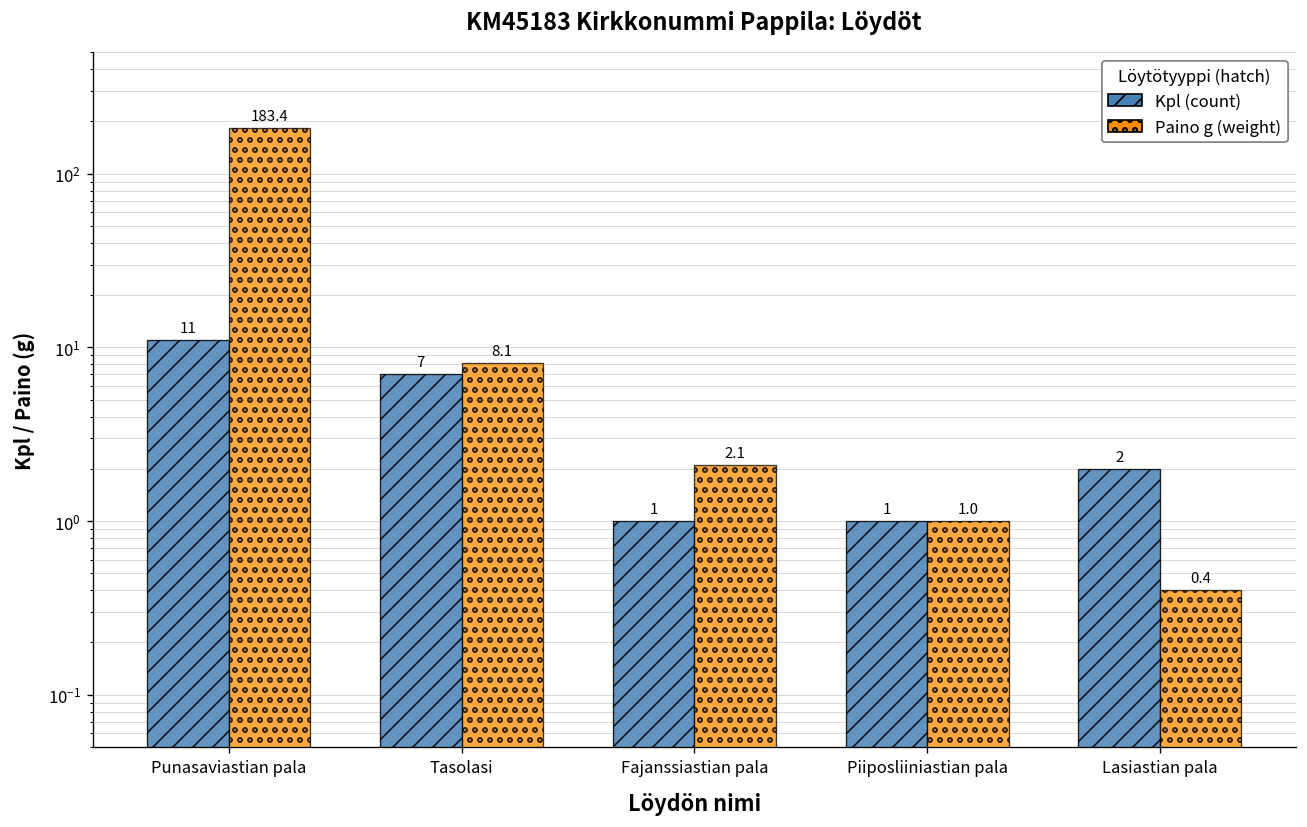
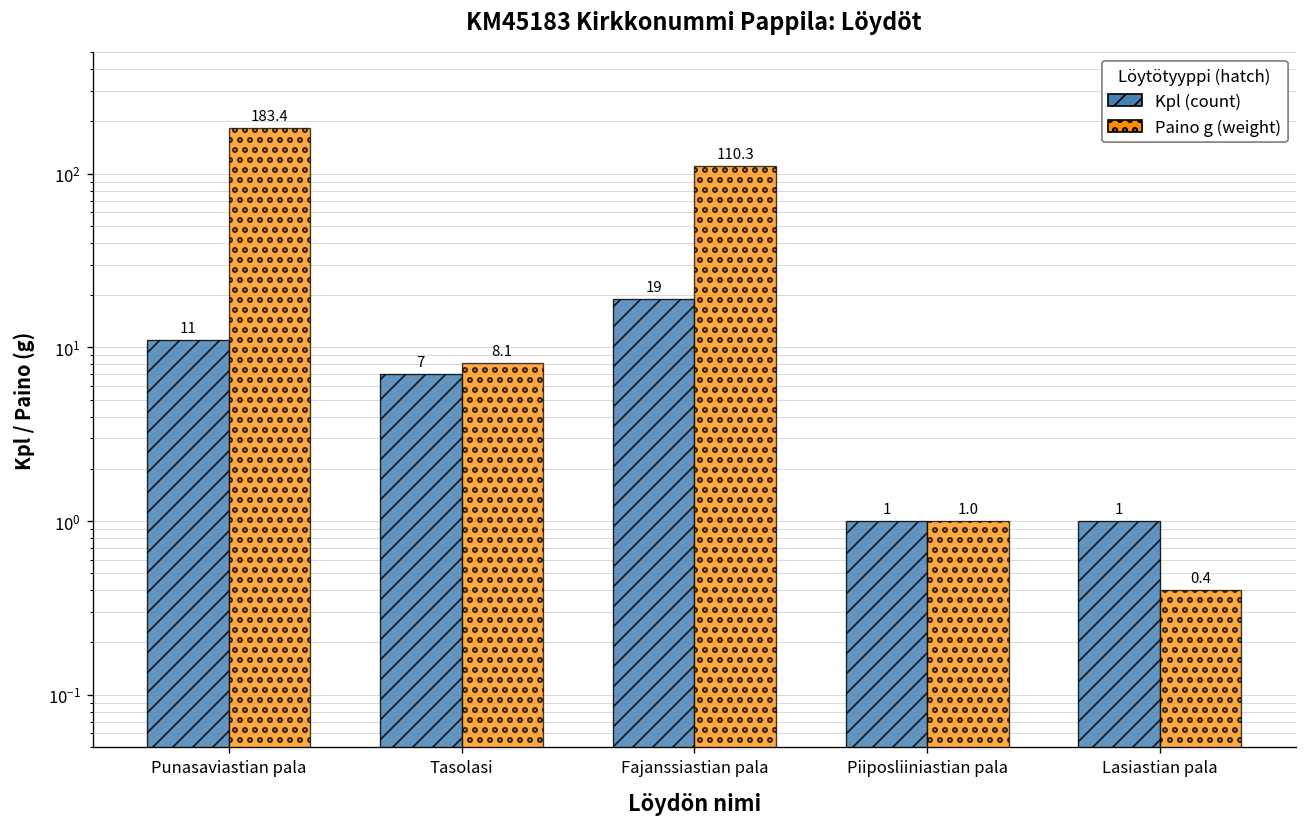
Kpl (count), Fajanssiastian pala: 1 -> 19
Paino g (weight), Fajanssiastian pala: 2.1 -> 110.3
Kpl (count), Lasiastian pala: 2 -> 1
